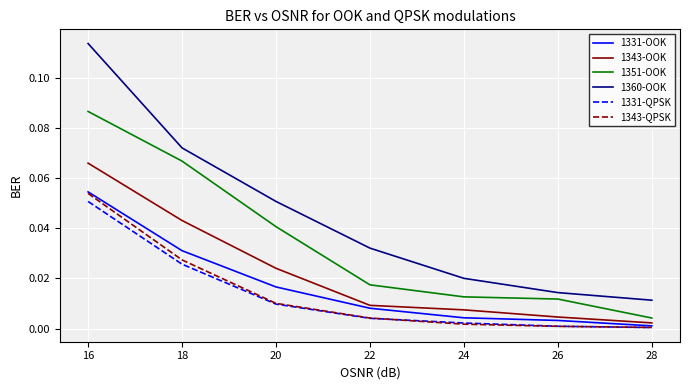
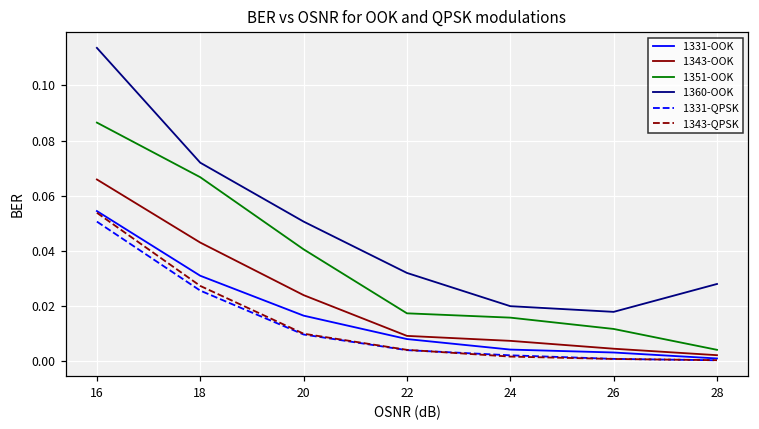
1351-OOK, 24: 0.013 -> 0.016
1360-OOK, 26: 0.014 -> 0.018
1360-OOK, 28: 0.011 -> 0.028
